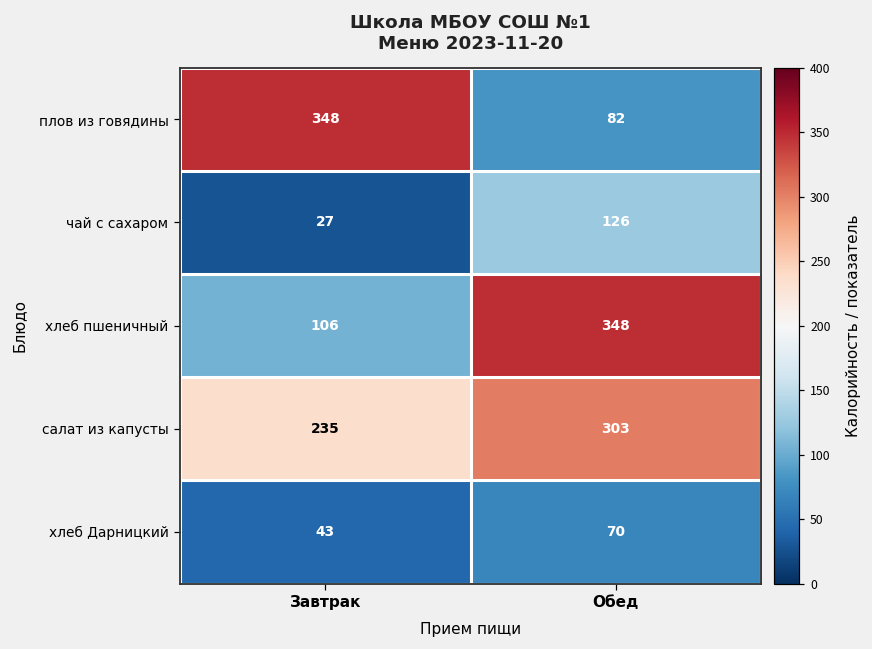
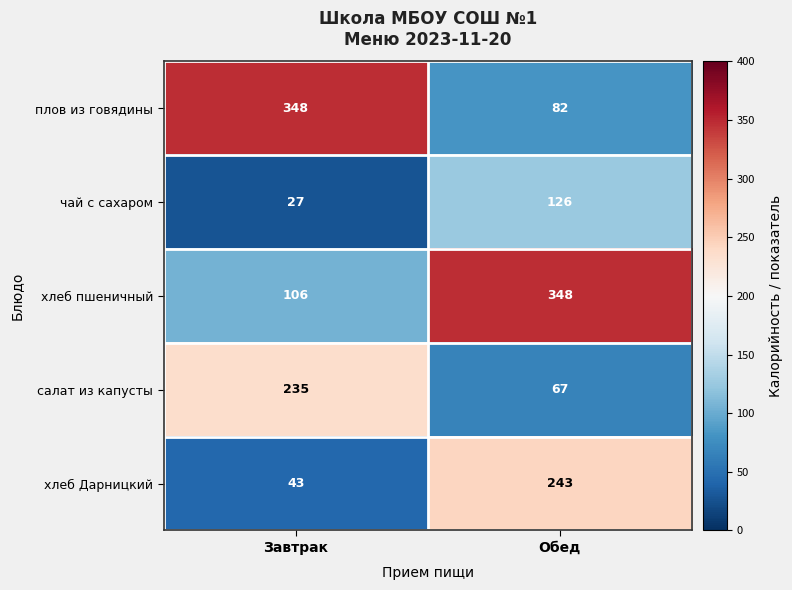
салат из капусты, Обед: 303 -> 67
хлеб Дарницкий, Обед: 70 -> 243
